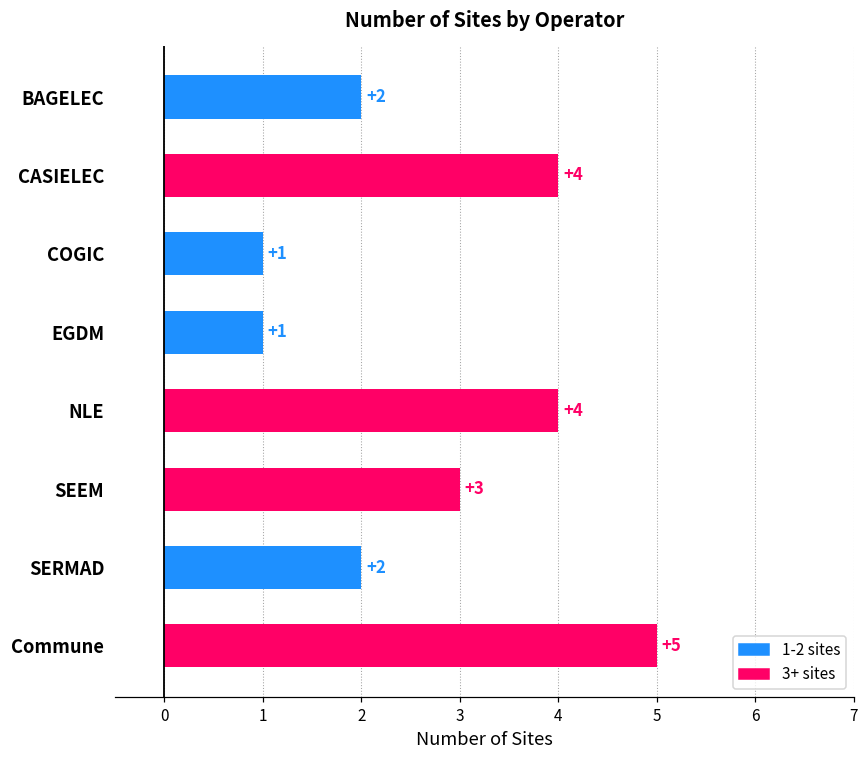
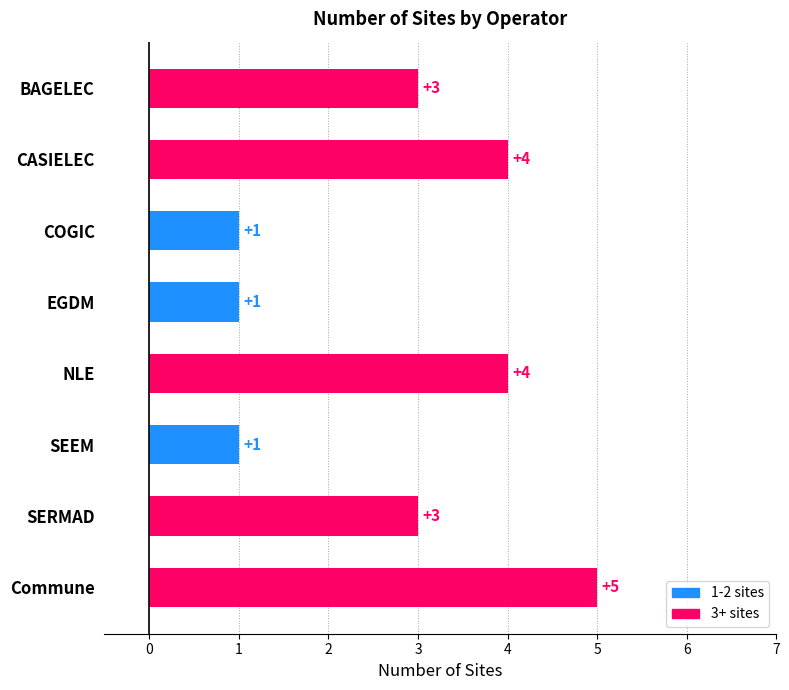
BAGELEC: +2 -> +3
SEEM: +3 -> +1
SERMAD: +2 -> +3
